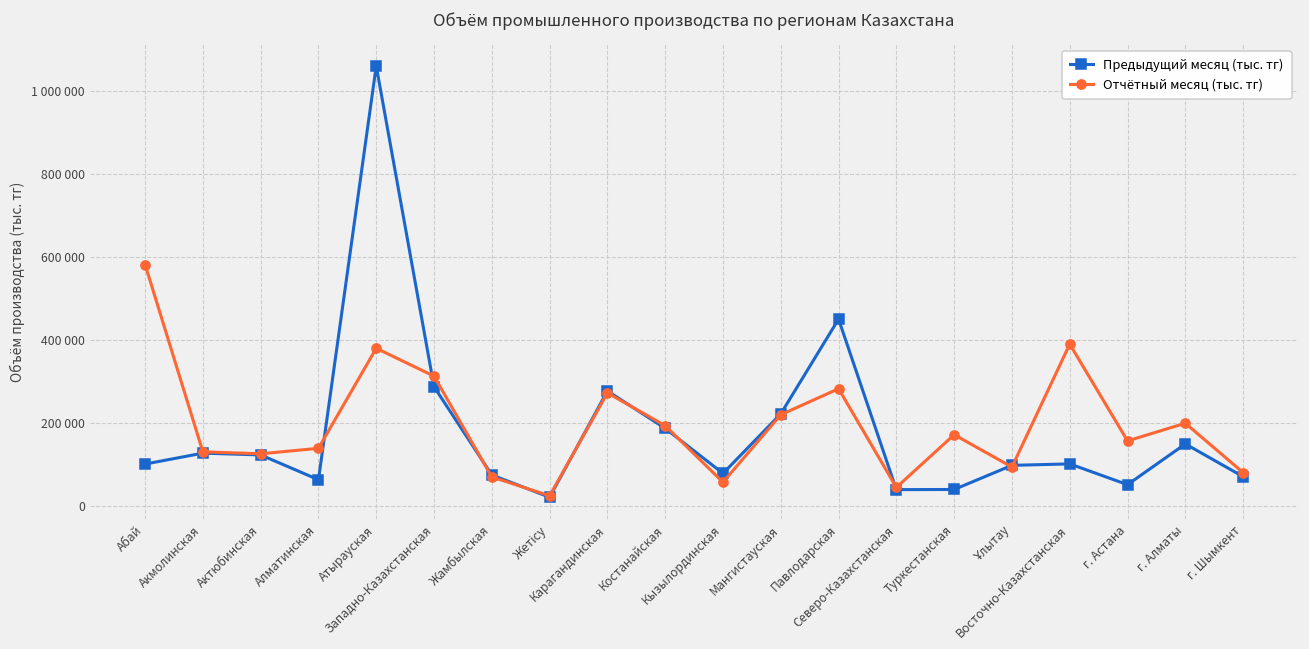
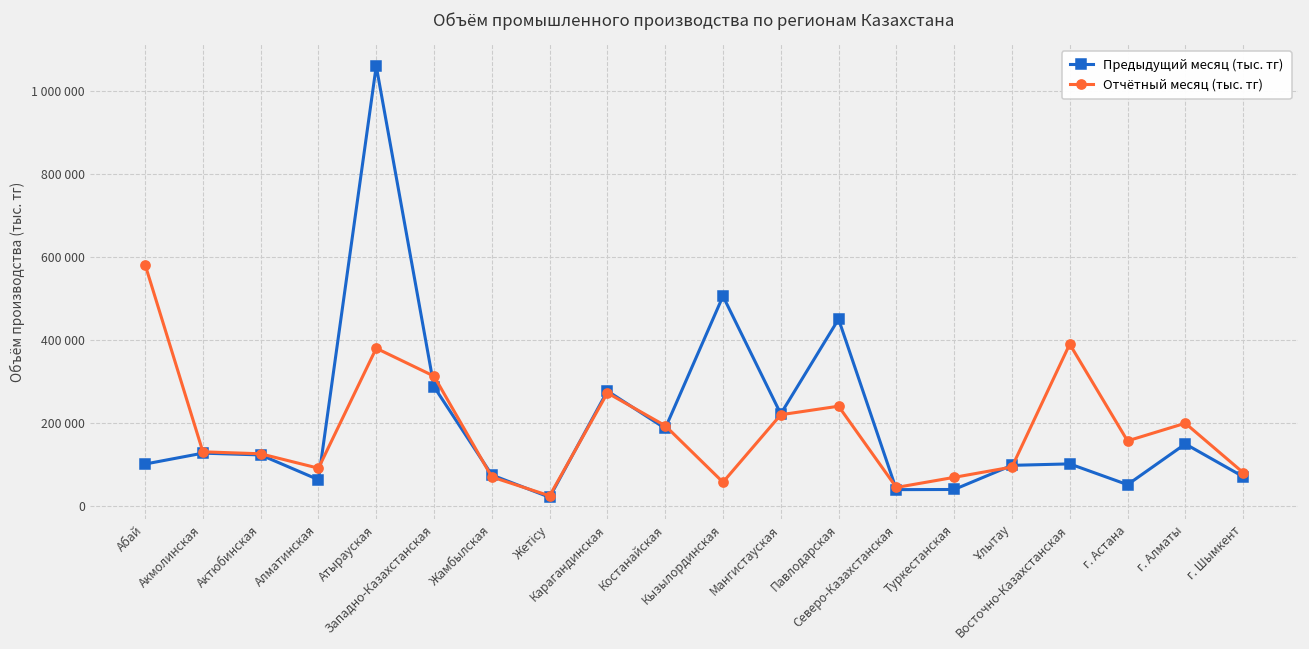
Отчётный месяц (тыс. тг), Алматинская: 140000 -> 90000
Предыдущий месяц (тыс. тг), Кызылординская: 80000 -> 510000
Отчётный месяц (тыс. тг), Павлодарская: 280000 -> 240000
Отчётный месяц (тыс. тг), Туркестанская: 170000 -> 70000
